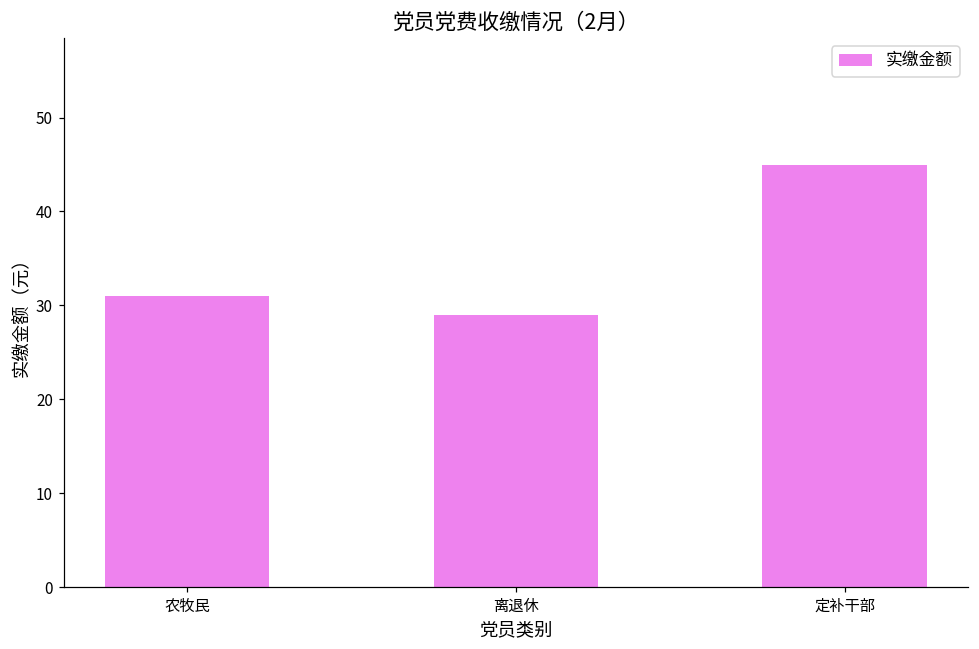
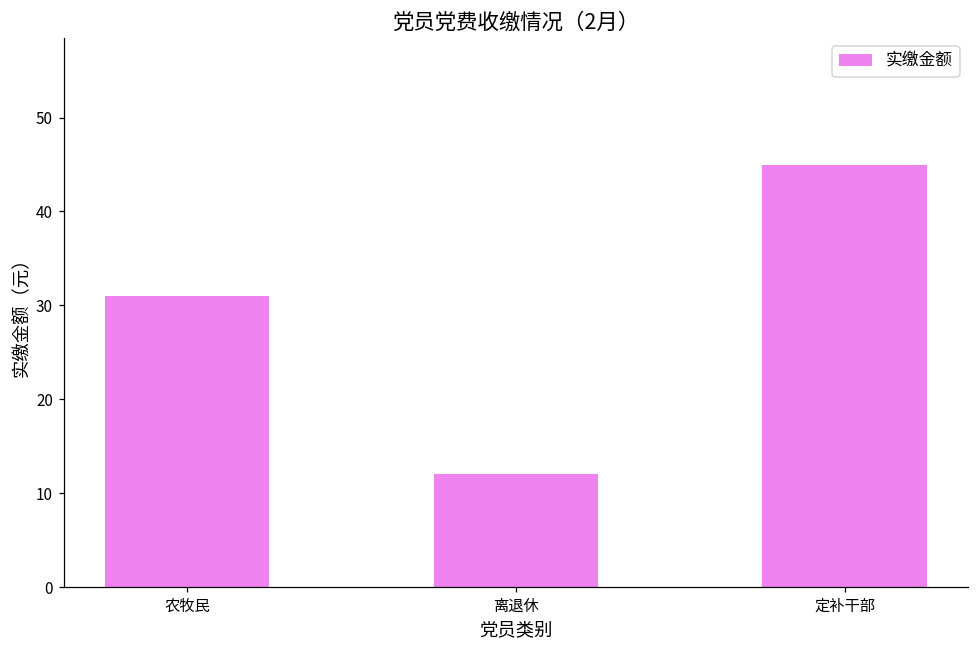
离退休: 29 -> 12
